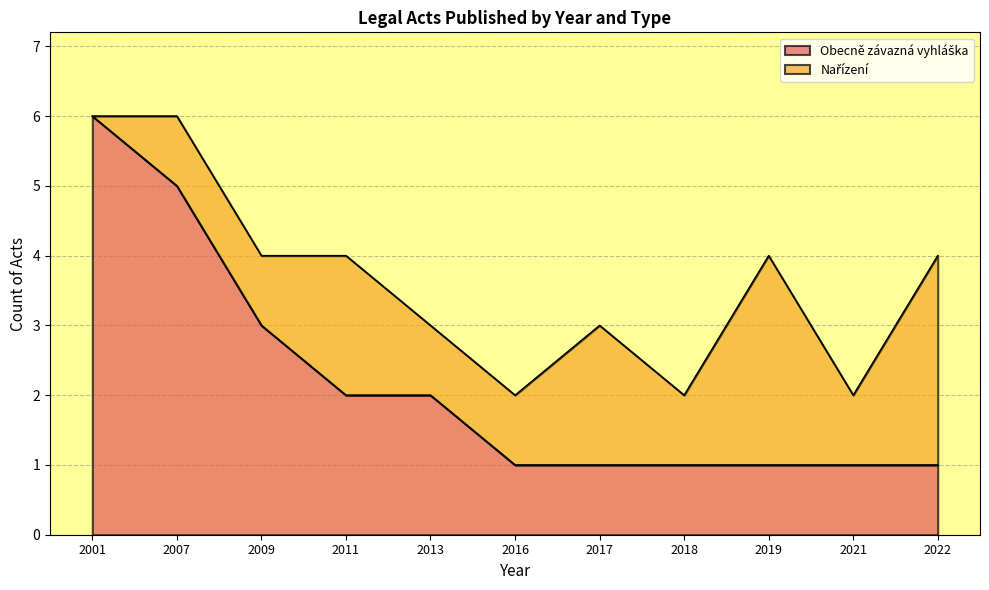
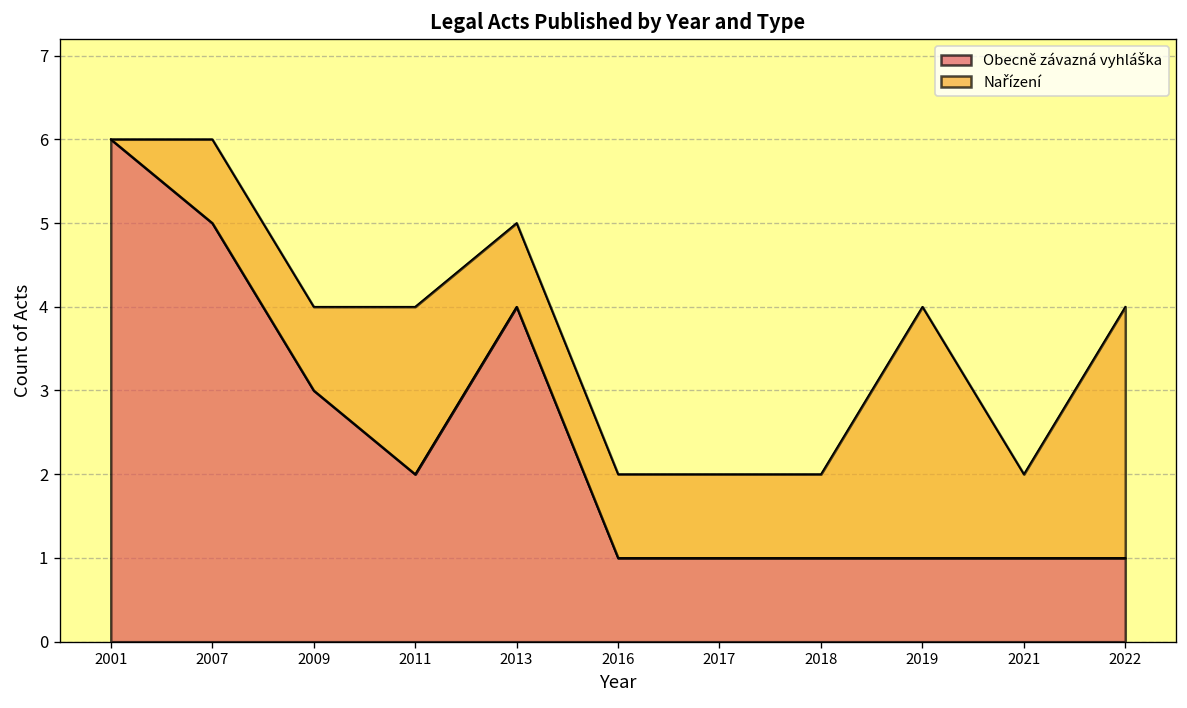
Obecně závazná vyhláška, 2013: 2 -> 4
Nařízení, 2017: 2 -> 1
